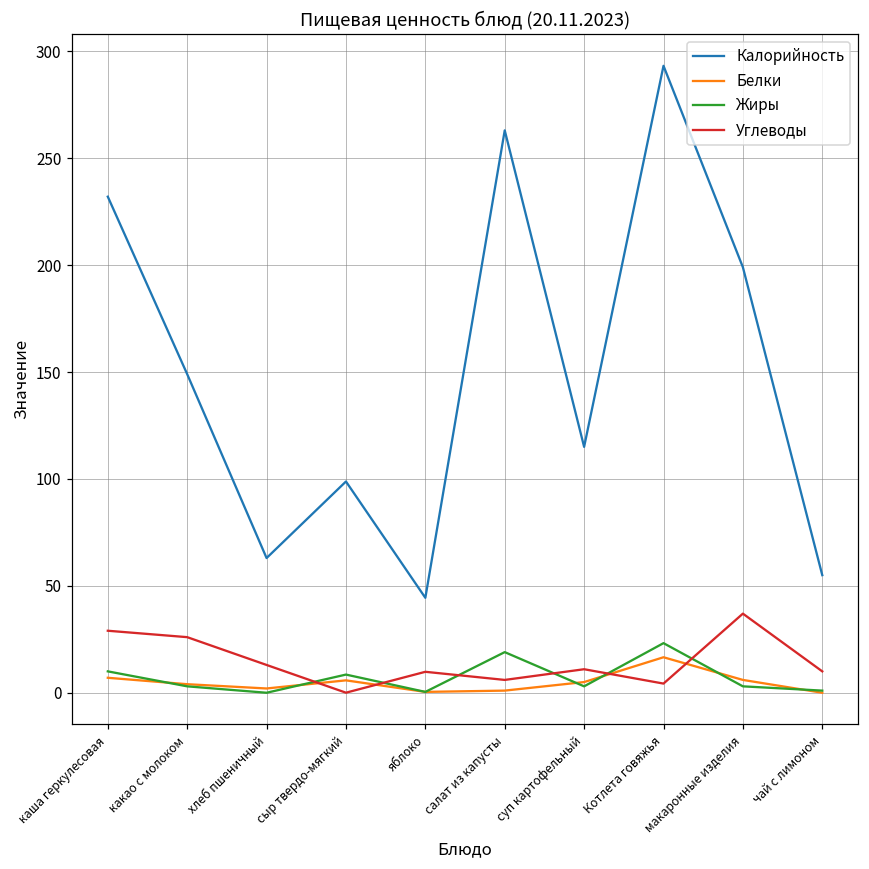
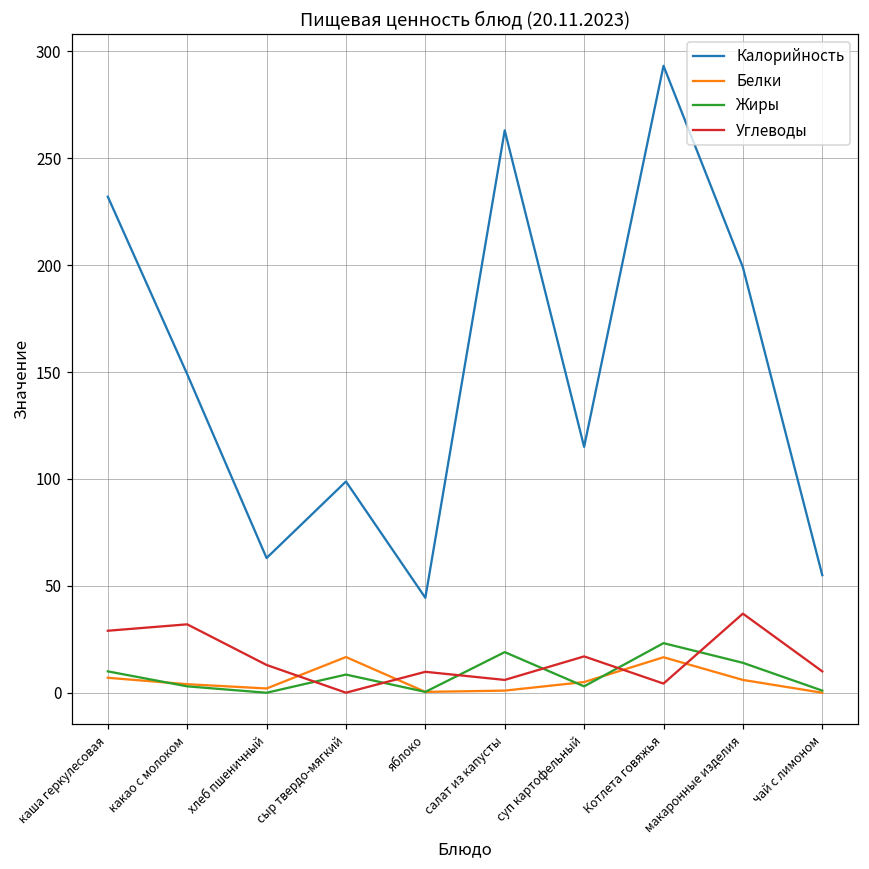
Углеводы, какао с молоком: 26 -> 32
Белки, сыр твердо-мягкий: 6 -> 17
Углеводы, суп картофельный: 11 -> 17
Жиры, макаронные изделия: 3 -> 14
